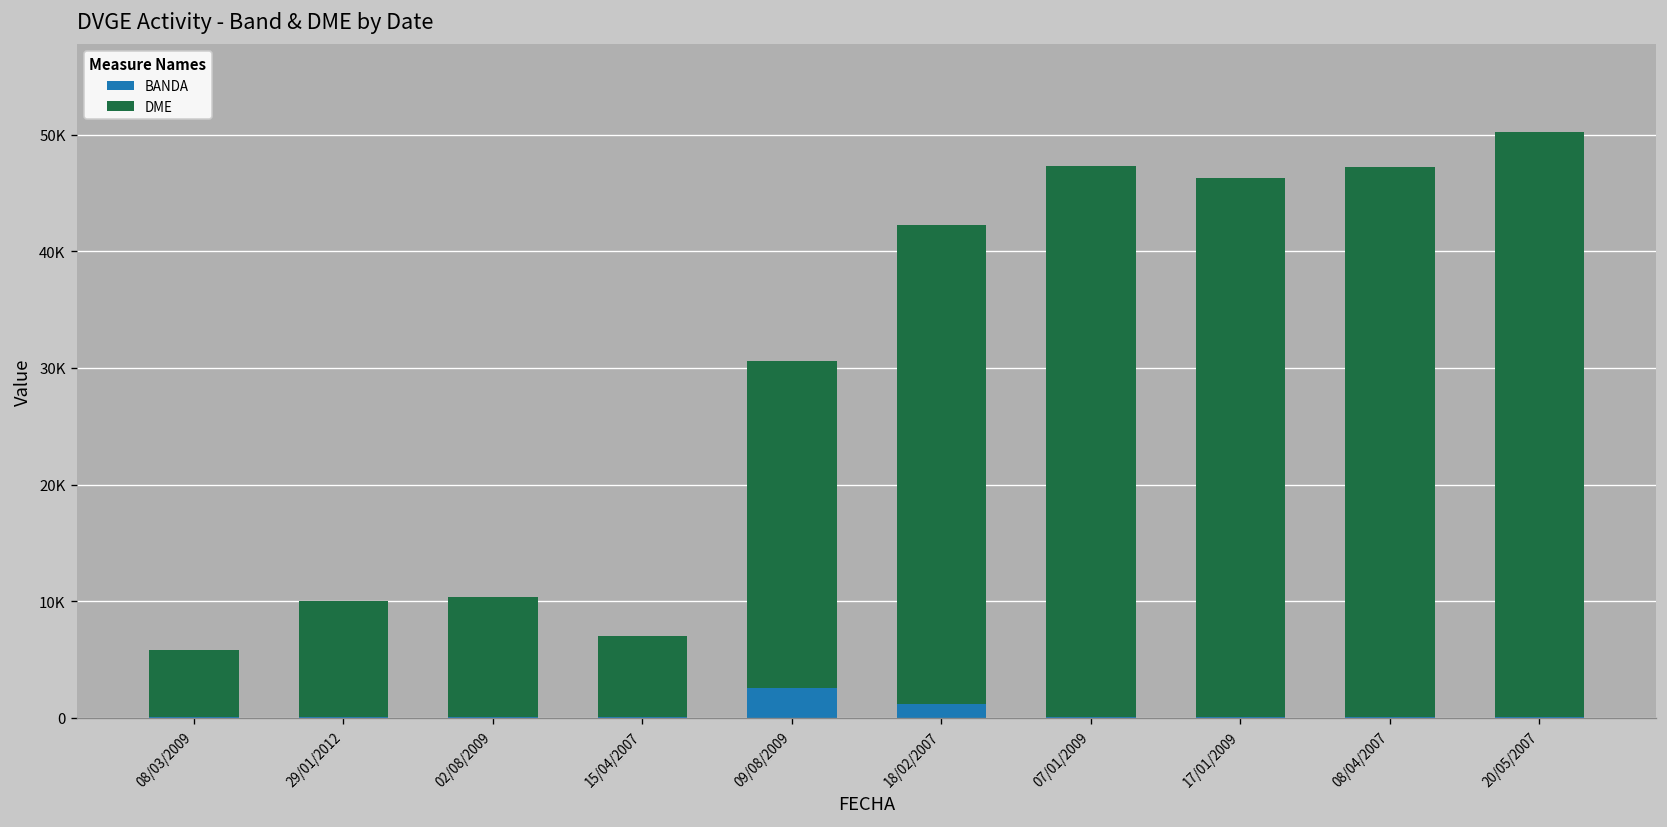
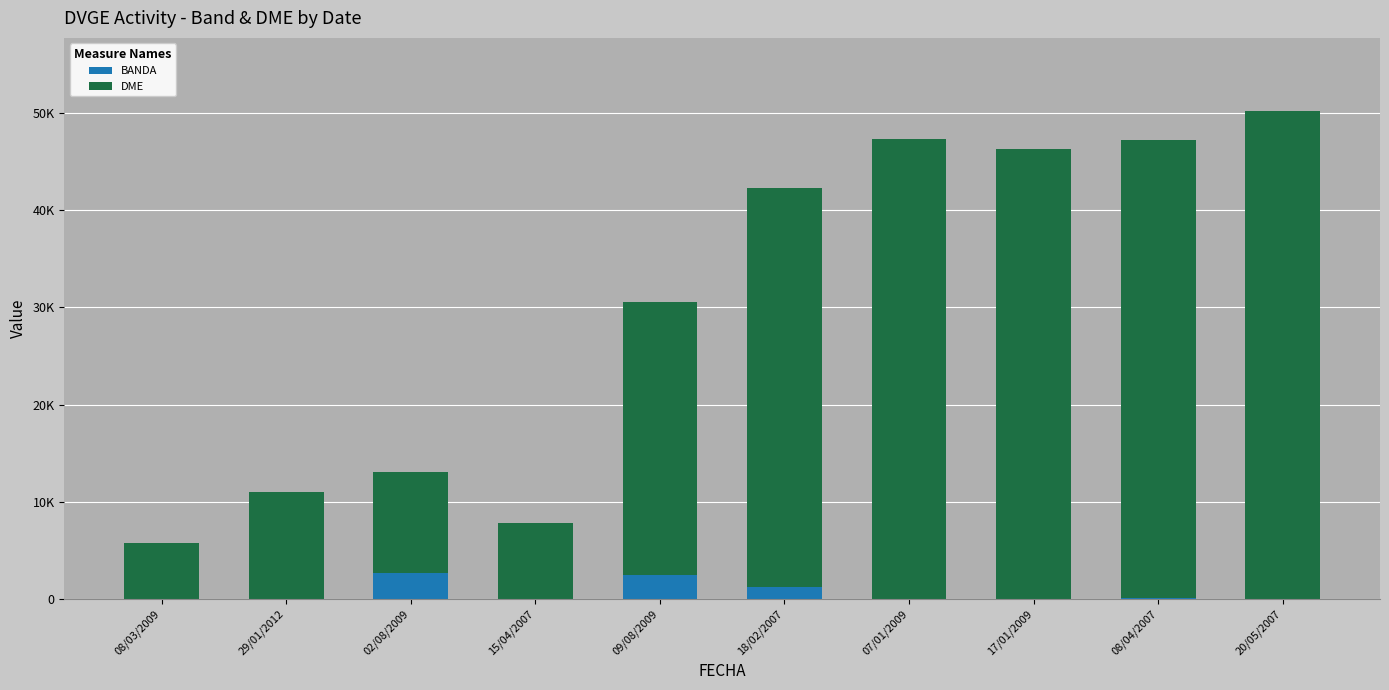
DME, 29/01/2012: 10000 -> 11000
BANDA, 02/08/2009: 0 -> 3000
DME, 15/04/2007: 7000 -> 8000
